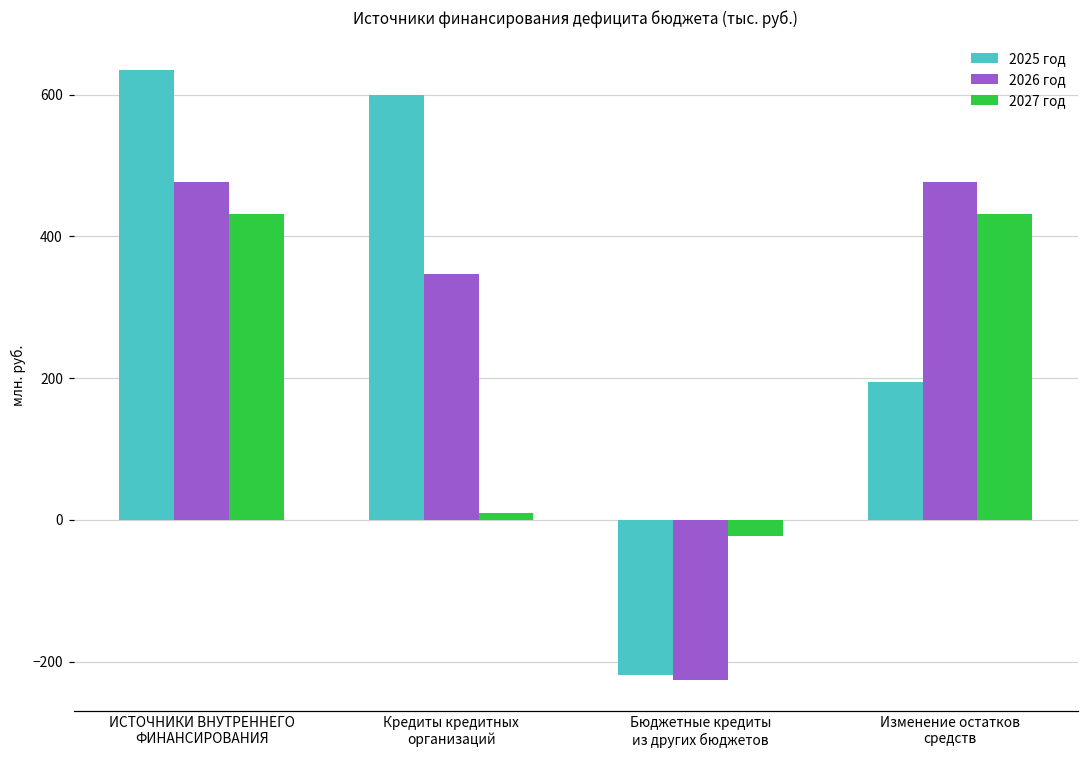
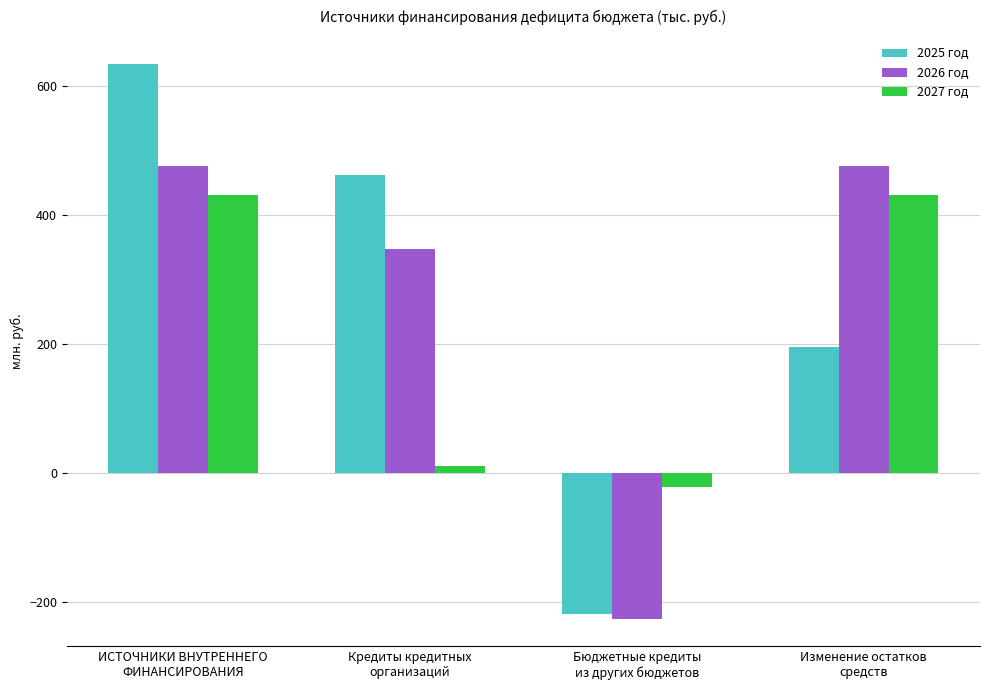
2025 год, Кредиты кредитных организаций: 600 -> 460
